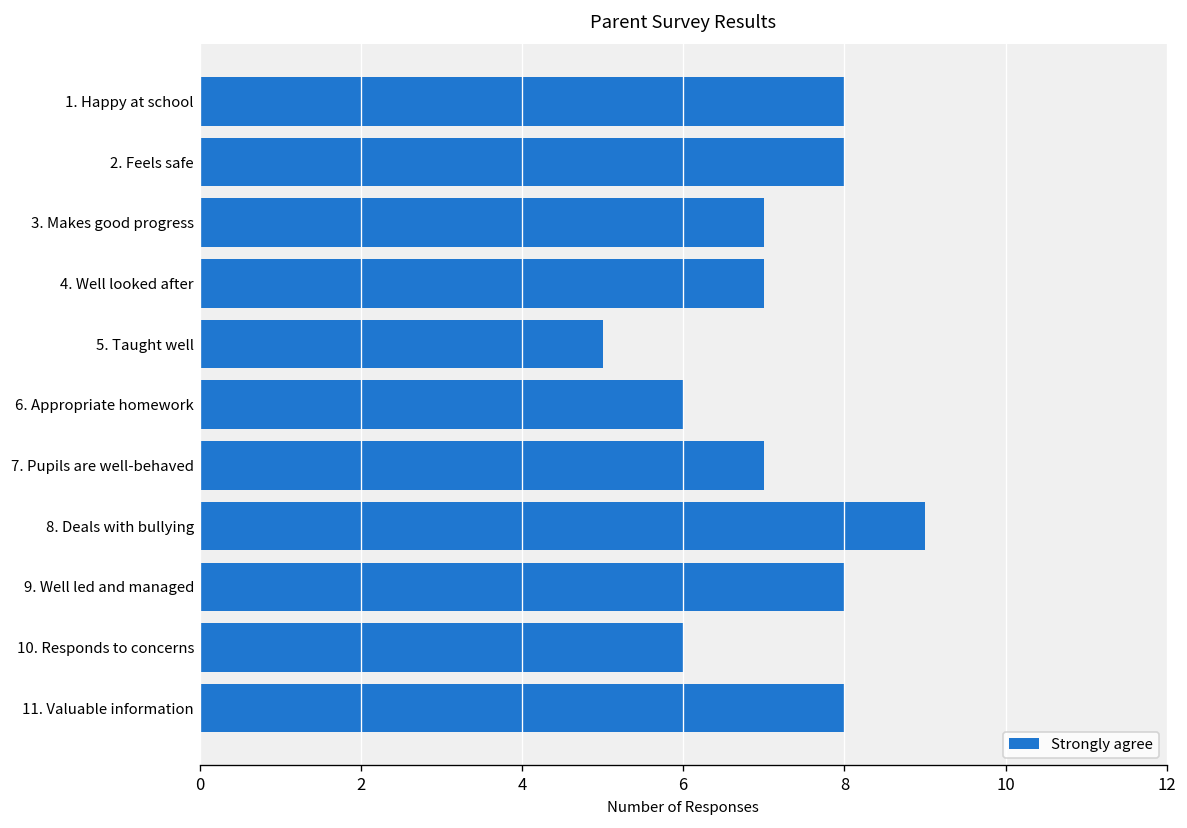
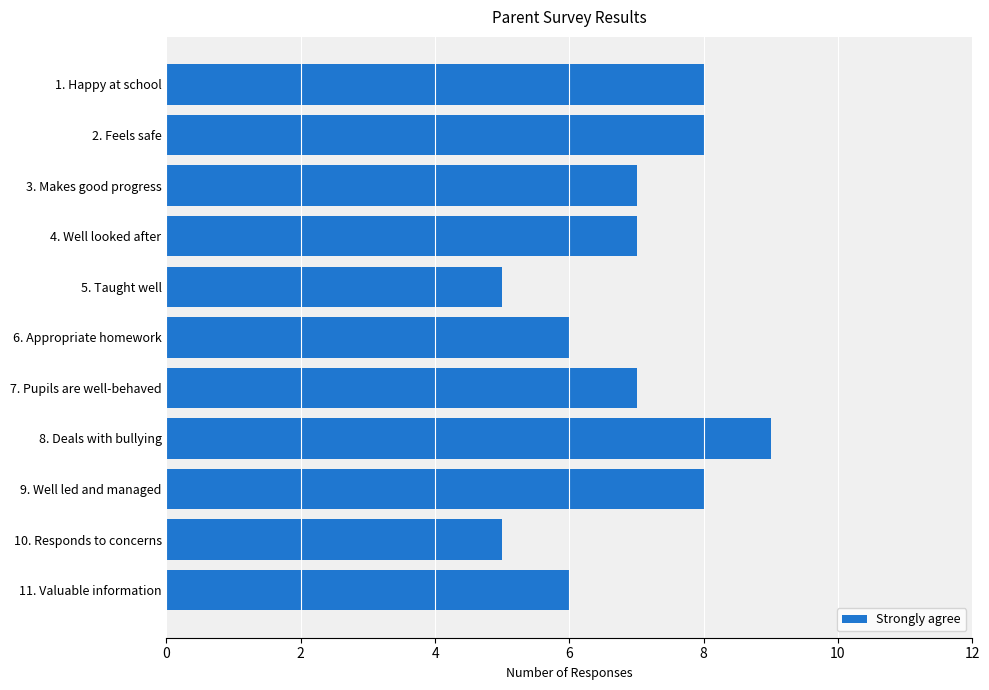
10. Responds to concerns: 6 -> 5
11. Valuable information: 8 -> 6
